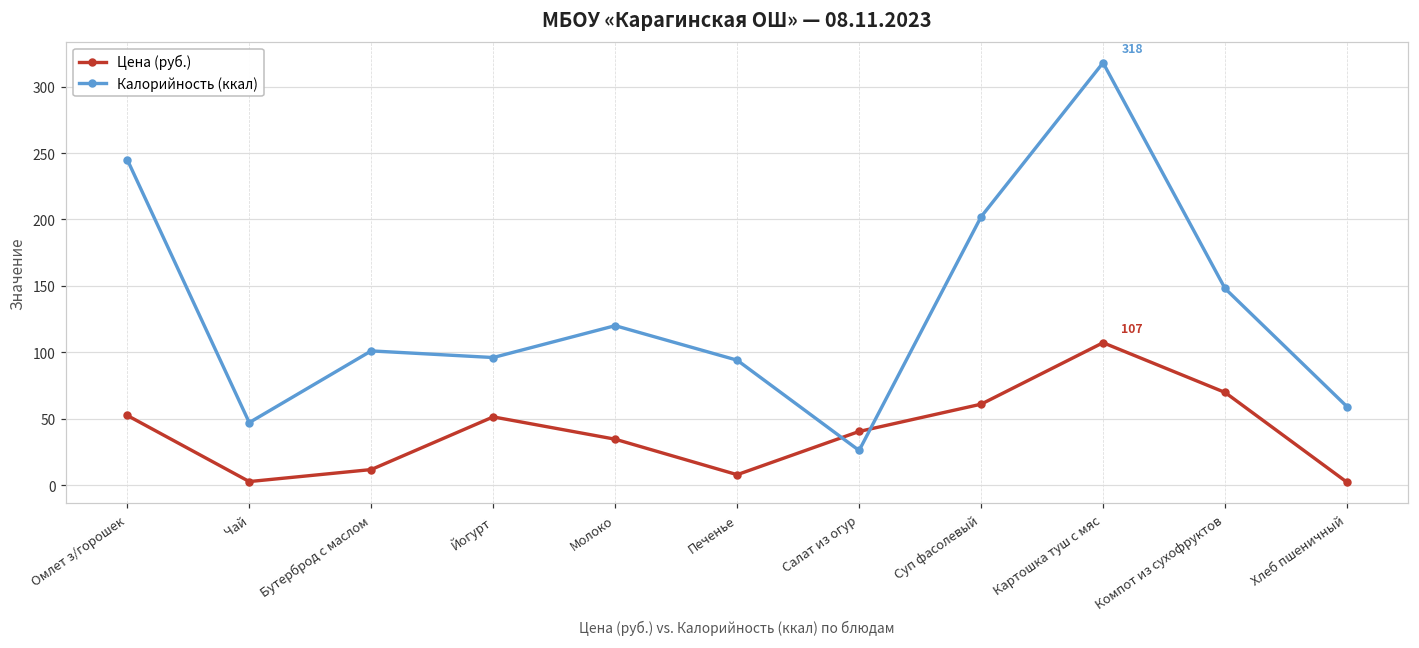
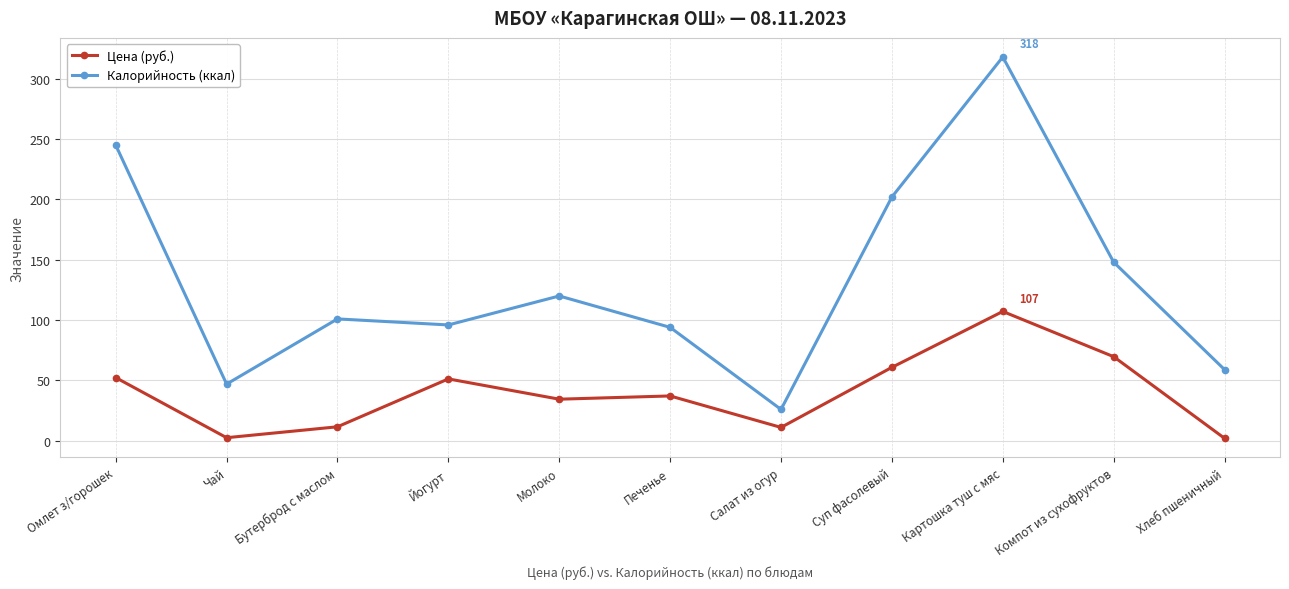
Цена (руб.), Печенье: 8 -> 37
Цена (руб.), Салат из огур: 40 -> 11
